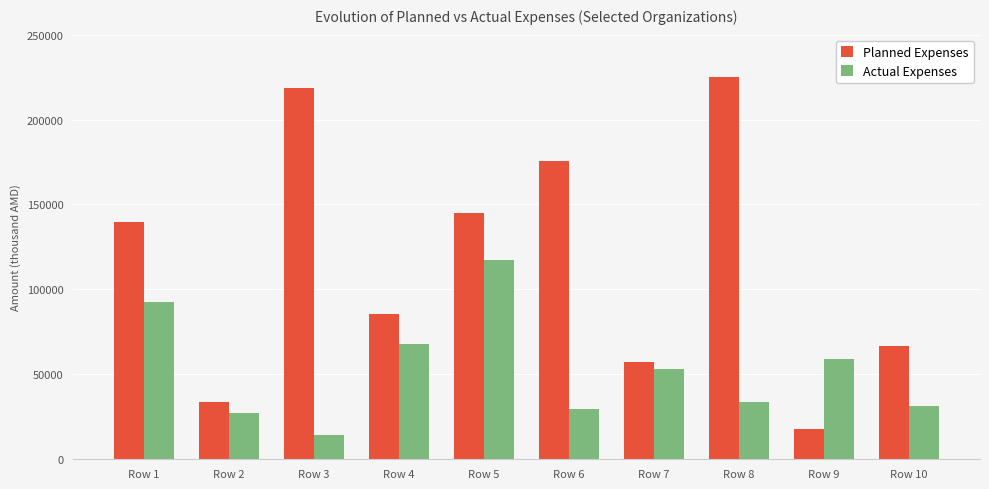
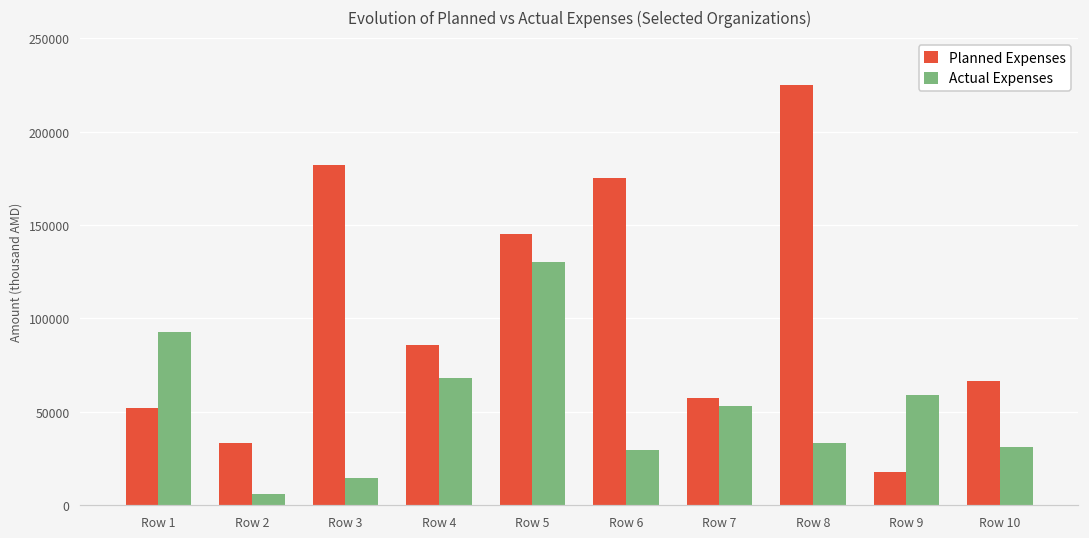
Planned Expenses, Row 1: 140000 -> 52000
Actual Expenses, Row 2: 28000 -> 6000
Planned Expenses, Row 3: 219000 -> 182000
Actual Expenses, Row 5: 117000 -> 130000
